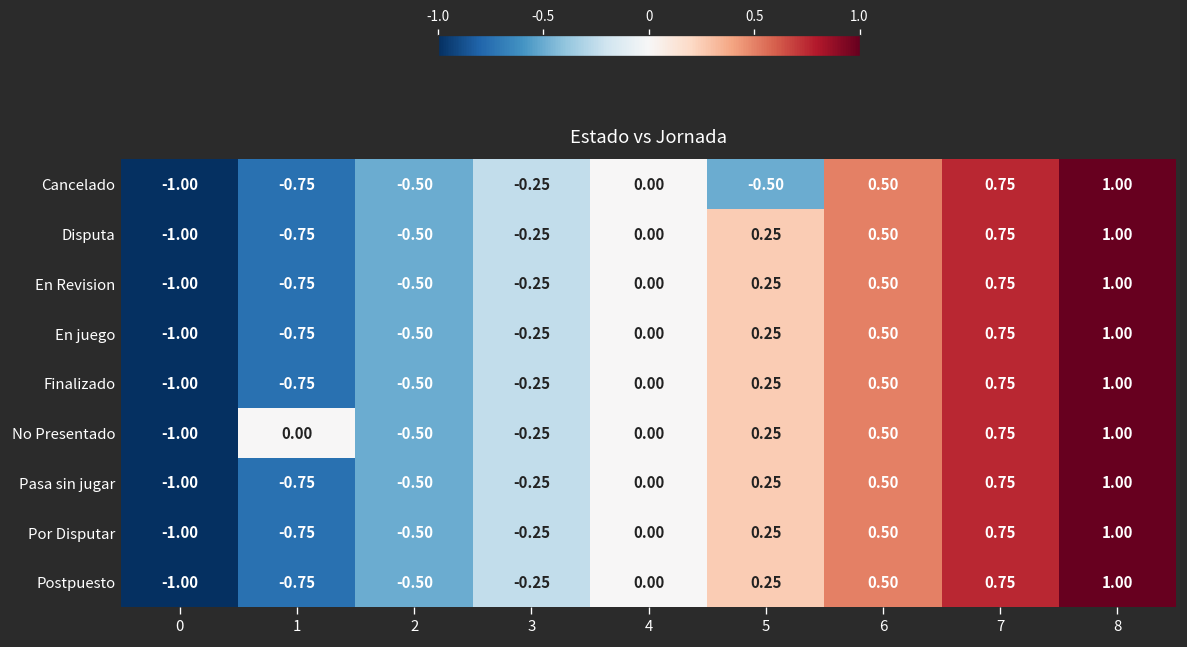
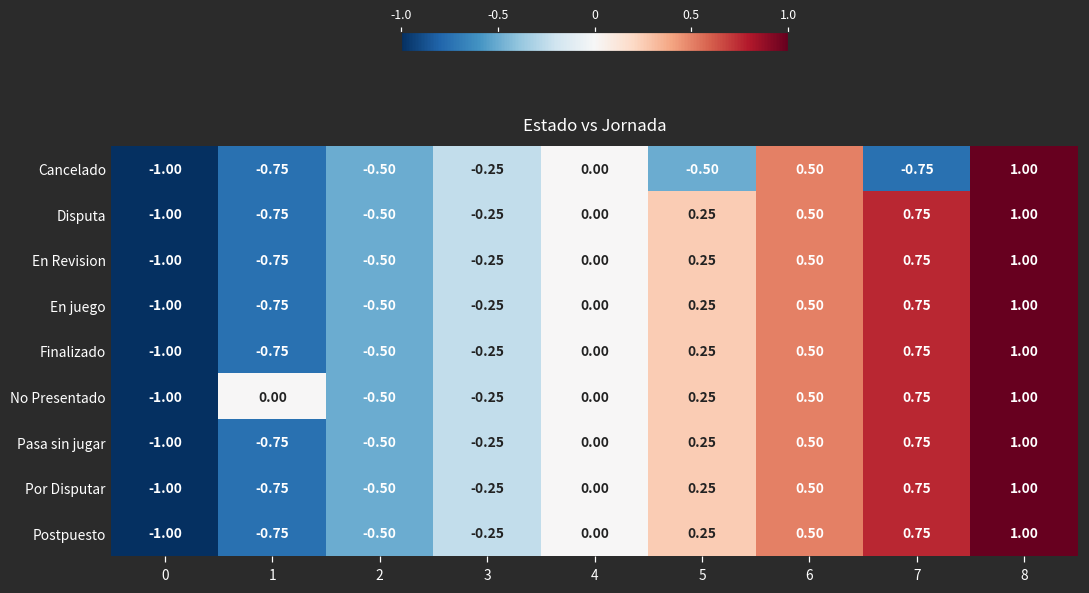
Cancelado, 7: 0.75 -> -0.75
